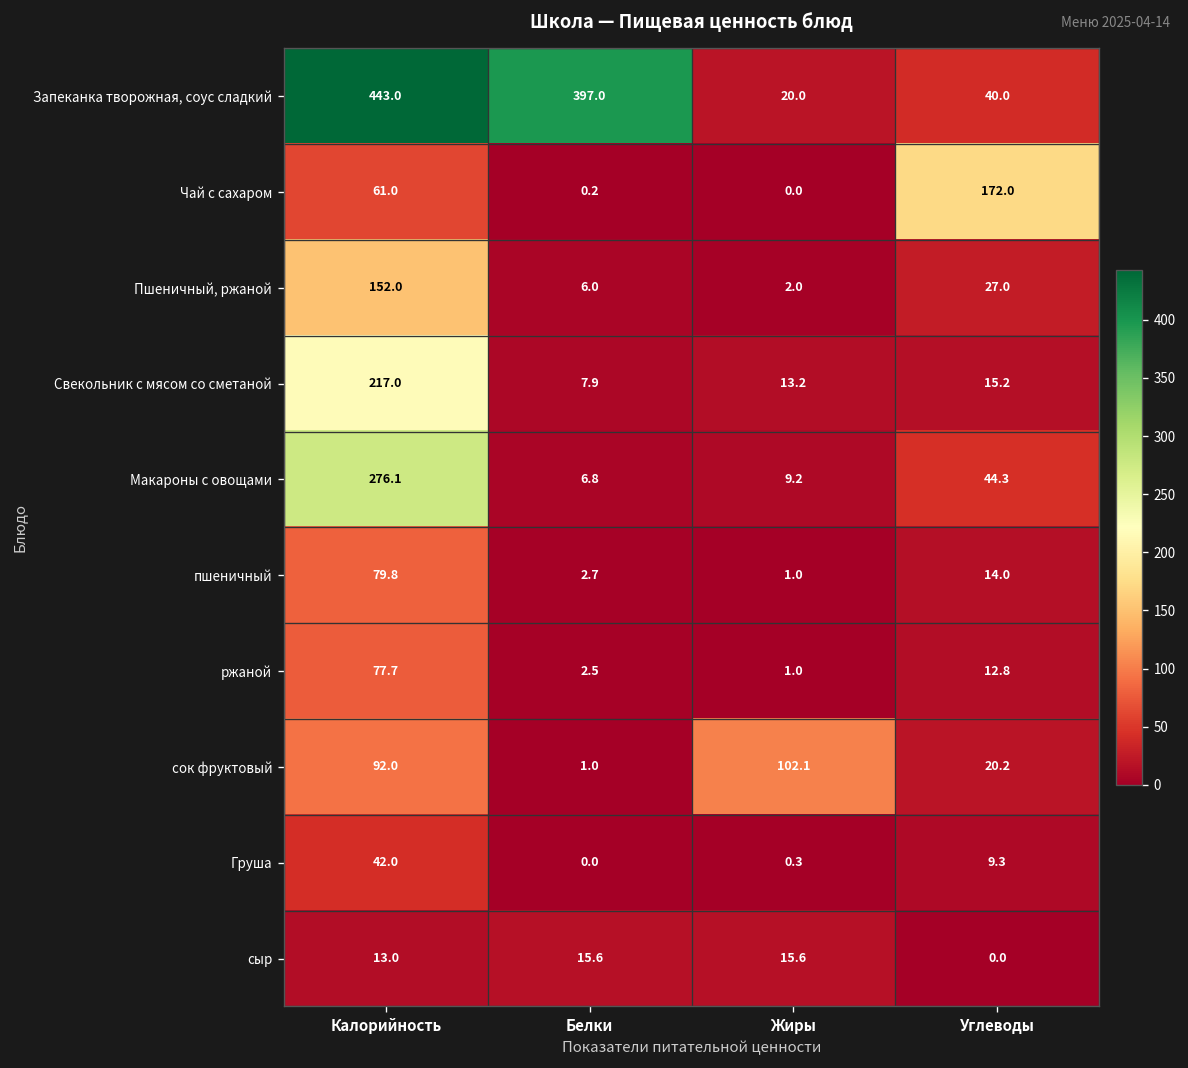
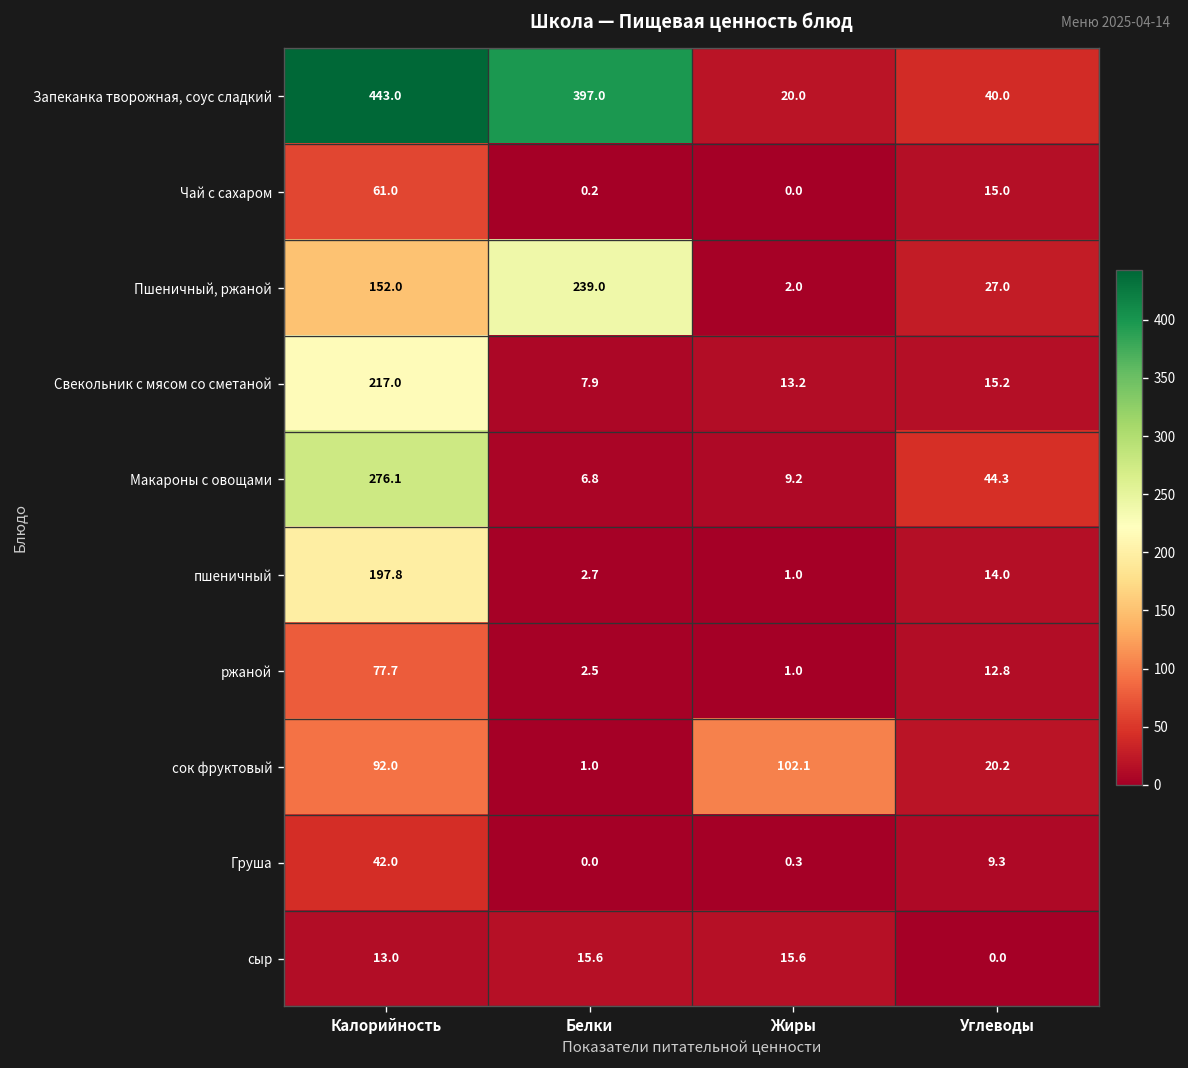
Чай с сахаром, Углеводы: 172.0 -> 15.0
Пшеничный, ржаной, Белки: 6.0 -> 239.0
пшеничный, Калорийность: 79.8 -> 197.8
